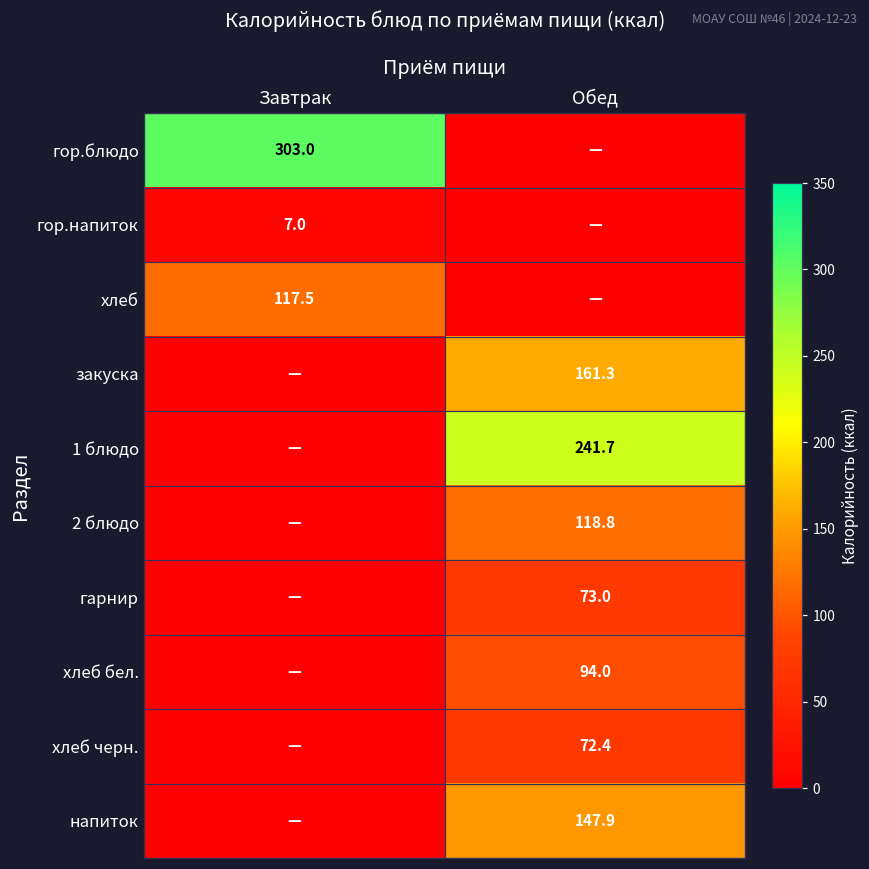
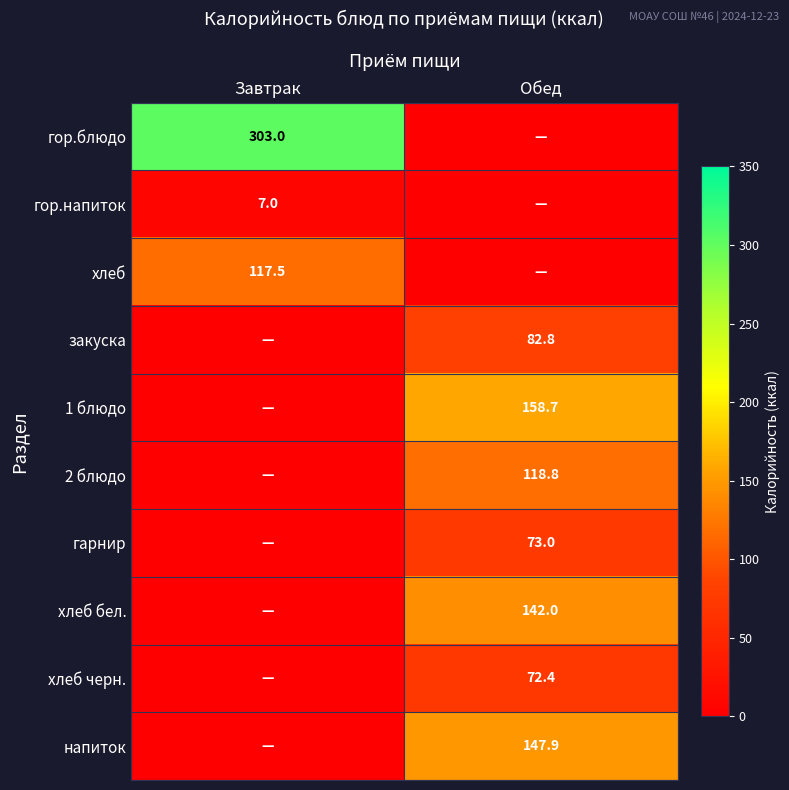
закуска, Обед: 161.3 -> 82.8
1 блюдо, Обед: 241.7 -> 158.7
хлеб бел., Обед: 94.0 -> 142.0
